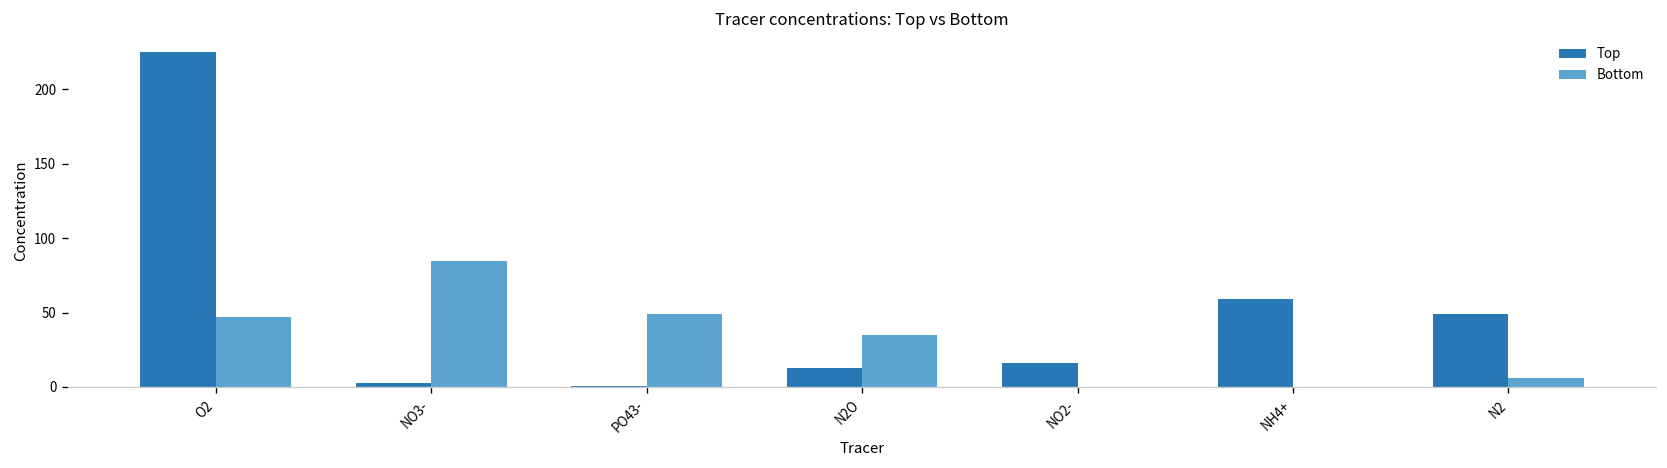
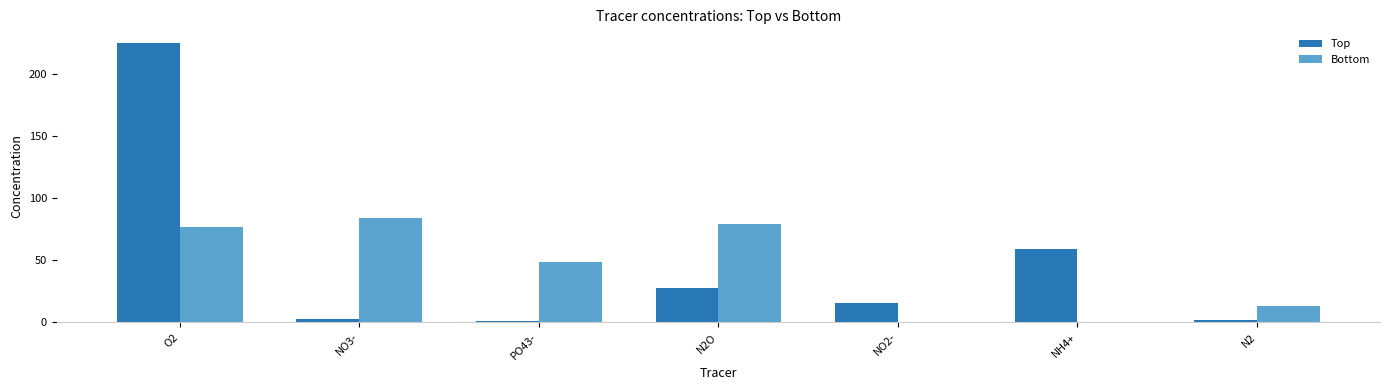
Bottom, O2: 47 -> 77
Top, N2O: 13 -> 28
Bottom, N2O: 35 -> 79
Top, N2: 49 -> 2
Bottom, N2: 6 -> 13
